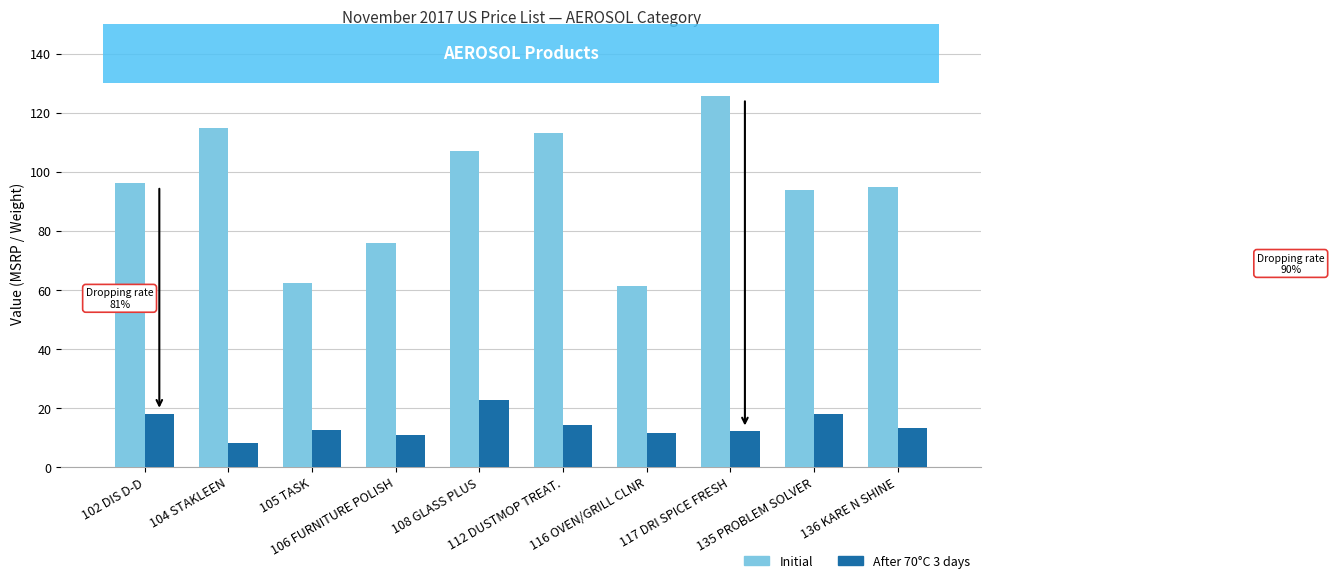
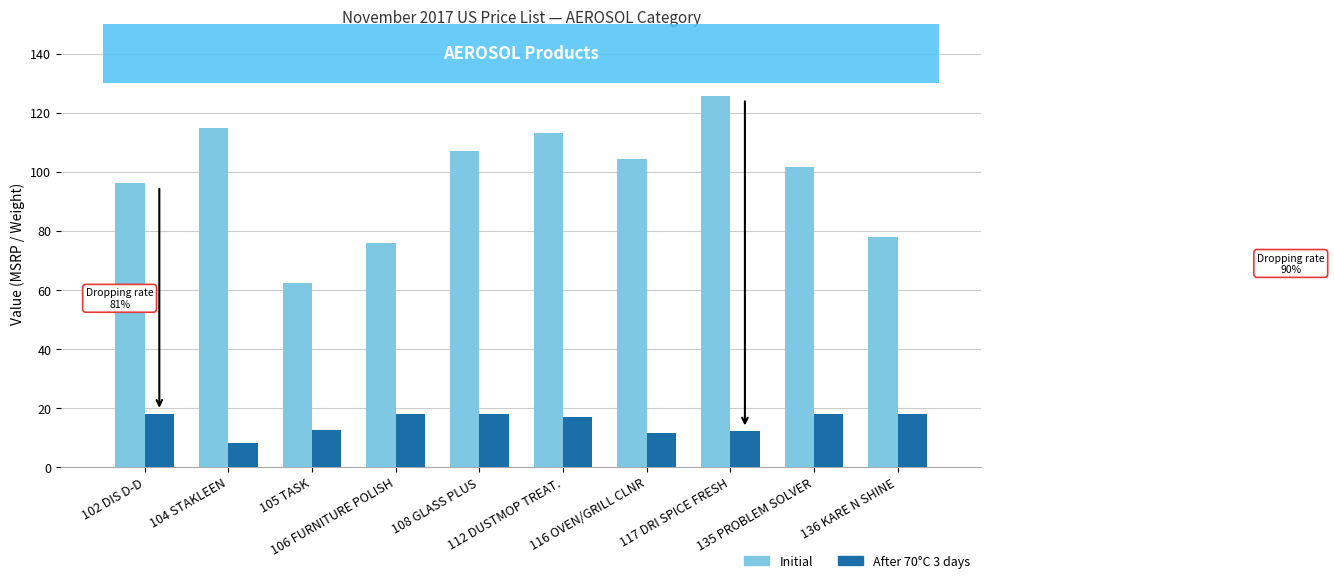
After 70°C 3 days, 106 FURNITURE POLISH: 11 -> 18
After 70°C 3 days, 108 GLASS PLUS: 23 -> 18
After 70°C 3 days, 112 DUSTMOP TREAT.: 14 -> 17
Initial, 116 OVEN/GRILL CLNR: 61 -> 104
Initial, 135 PROBLEM SOLVER: 94 -> 102
Initial, 136 KARE N SHINE: 95 -> 78
After 70°C 3 days, 136 KARE N SHINE: 13 -> 18
